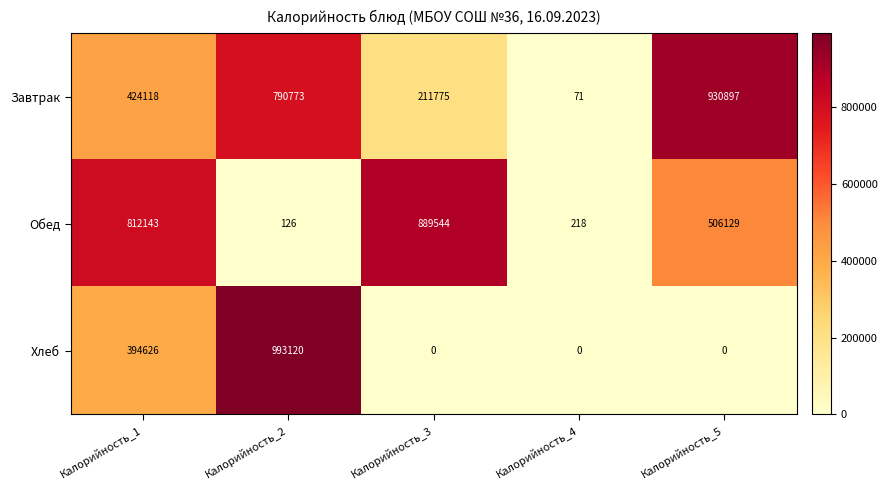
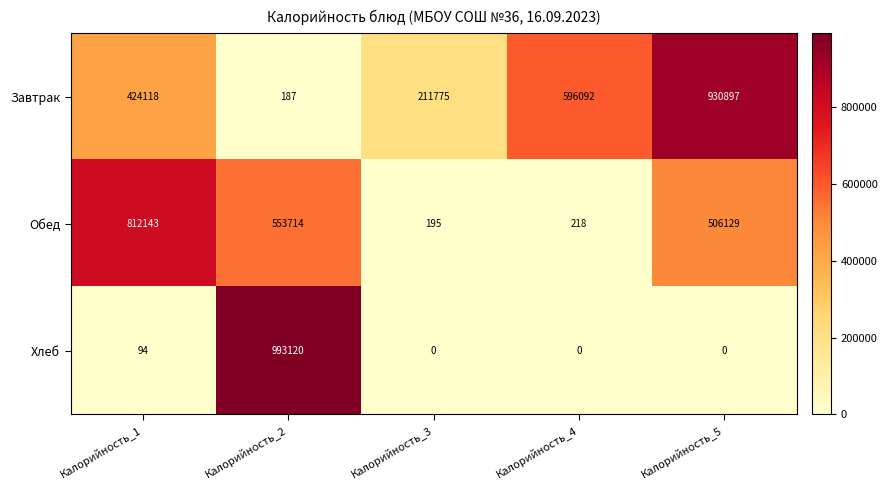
Завтрак, Калорийность_2: 790773 -> 187
Завтрак, Калорийность_4: 71 -> 596092
Обед, Калорийность_2: 126 -> 553714
Обед, Калорийность_3: 889544 -> 195
Хлеб, Калорийность_1: 394626 -> 94
